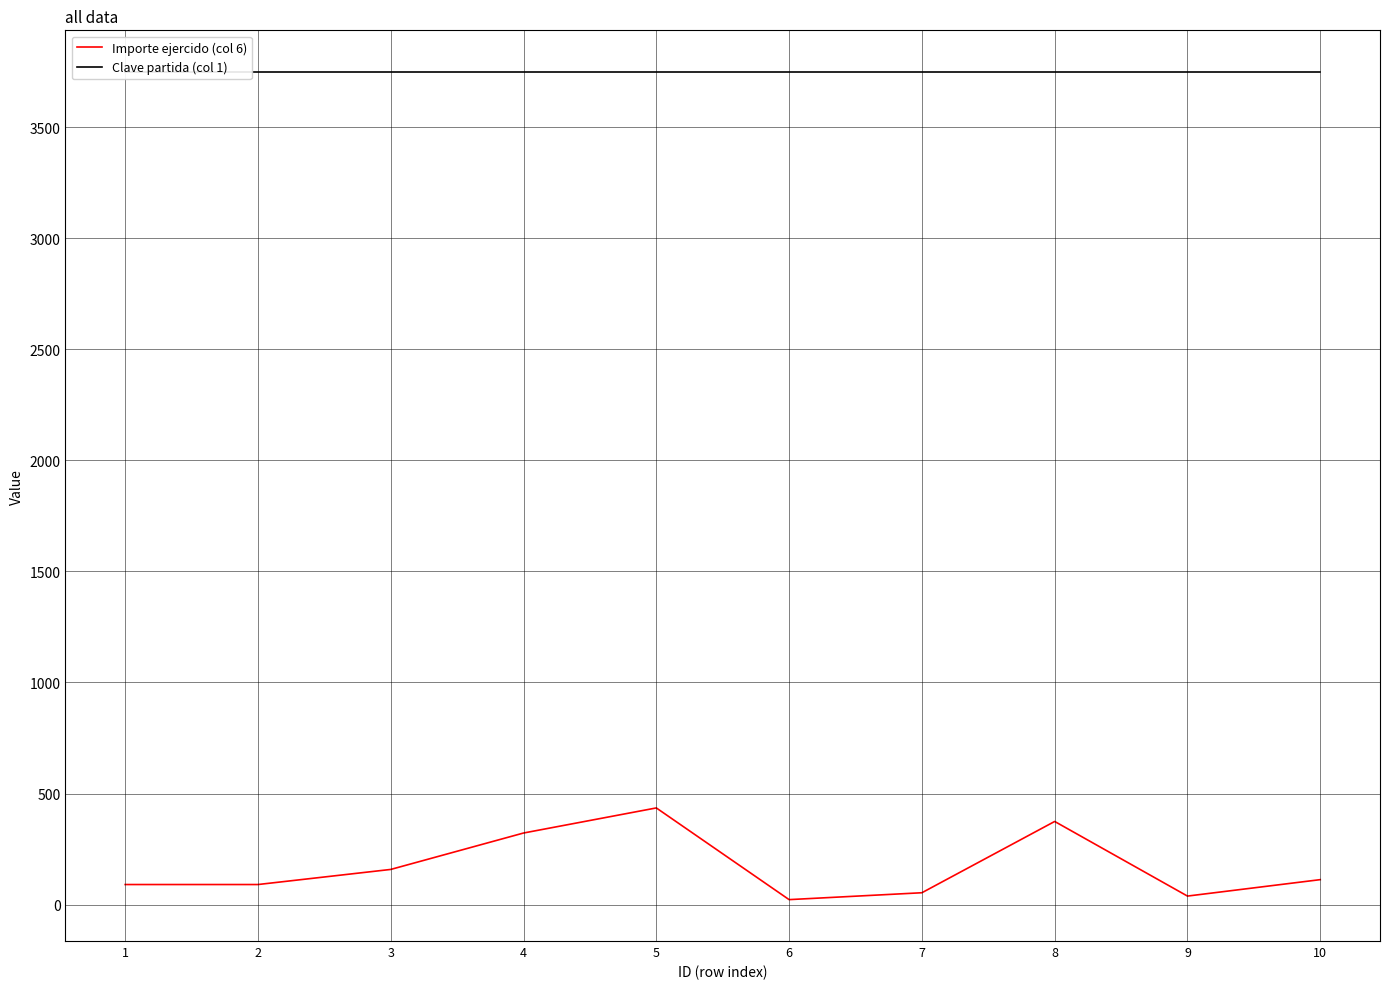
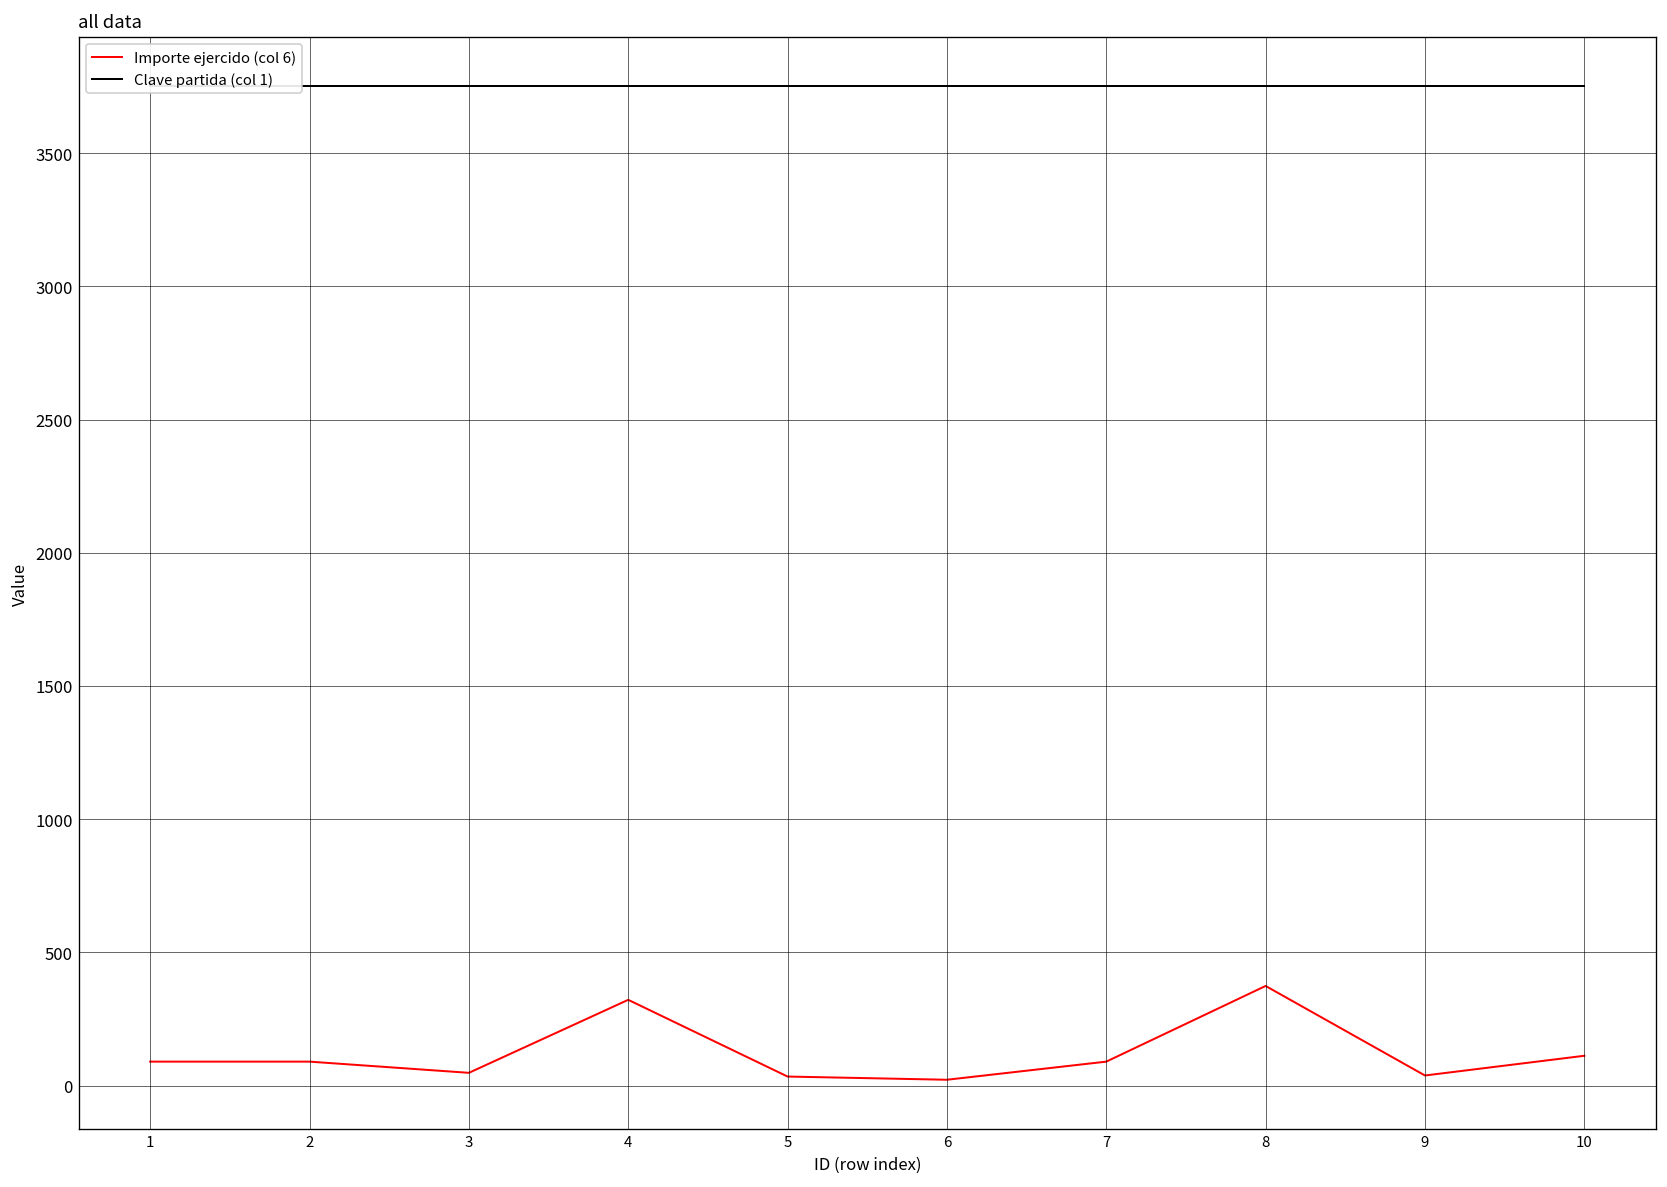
Importe ejercido (col 6), 3: 160 -> 50
Importe ejercido (col 6), 5: 440 -> 30
Importe ejercido (col 6), 7: 50 -> 90
